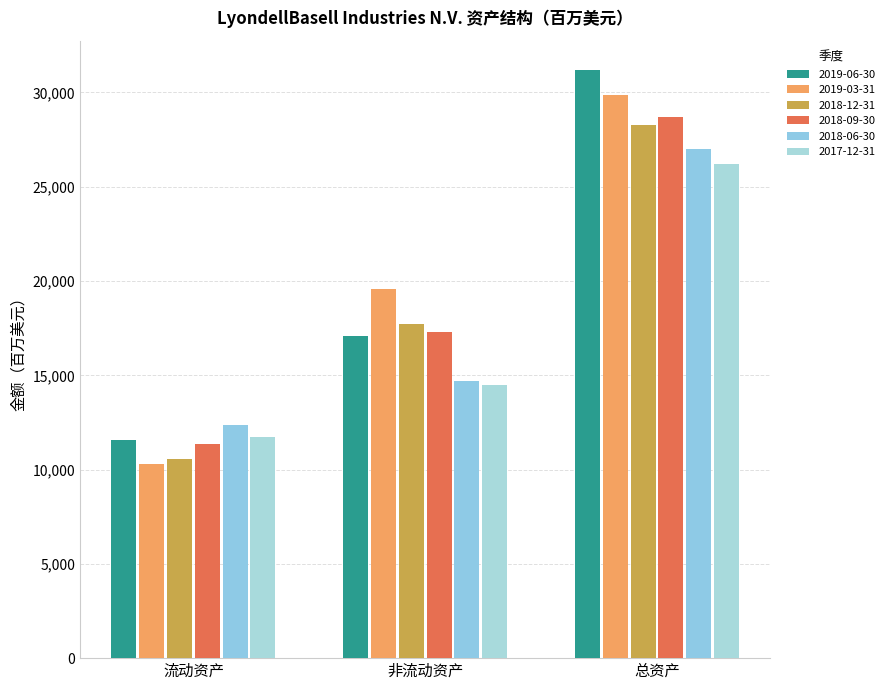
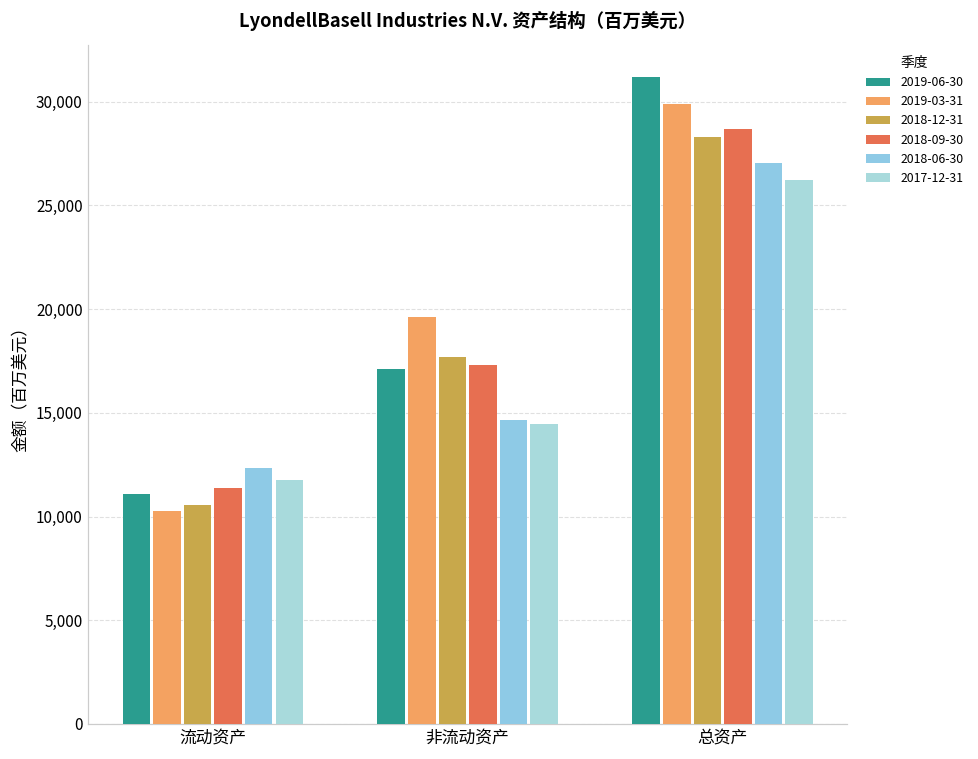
2019-06-30, 流动资产: 11,600 -> 11,100
